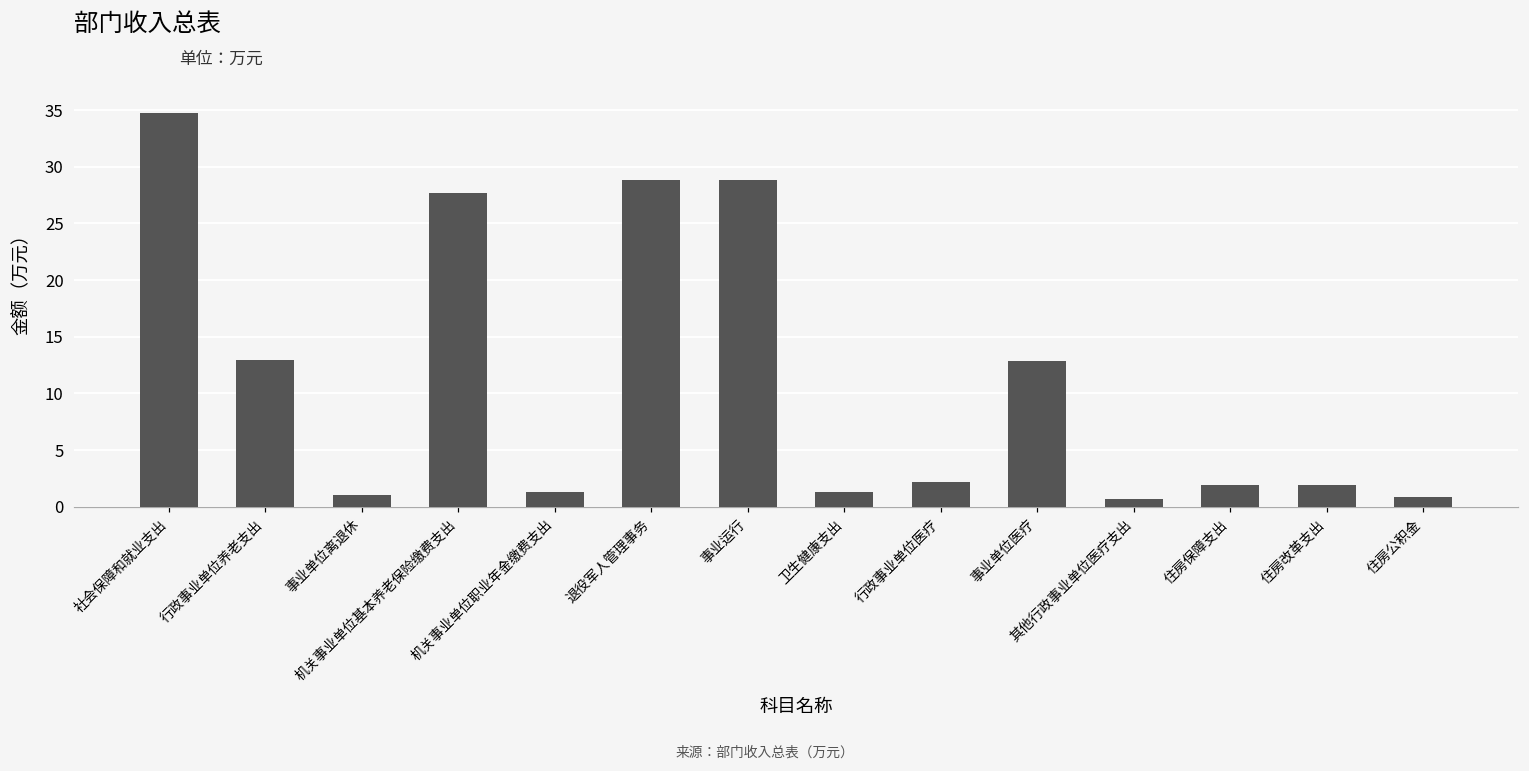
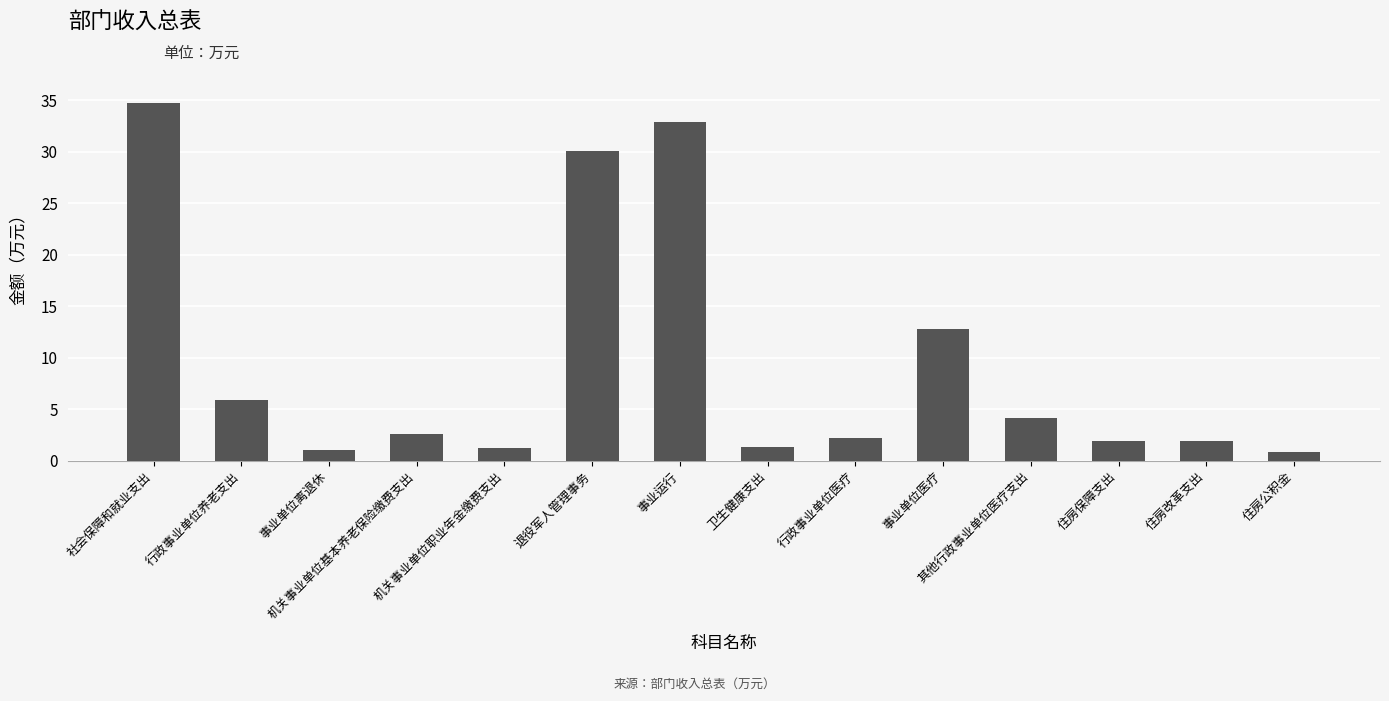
行政事业单位养老支出: 12.9 -> 5.9
机关事业单位基本养老保险缴费支出: 27.7 -> 2.6
退役军人管理事务: 28.9 -> 30.1
事业运行: 28.9 -> 32.9
其他行政事业单位医疗支出: 0.7 -> 4.2
